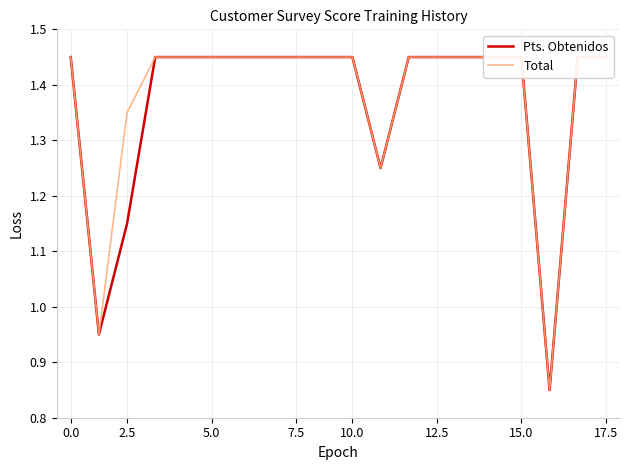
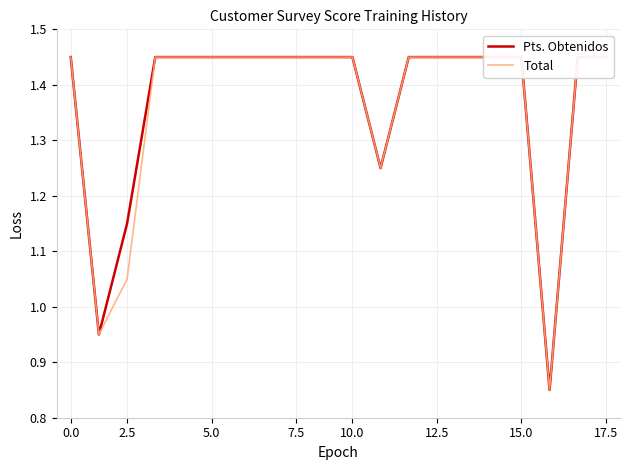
Total, 2.5: 1.35 -> 1.05
